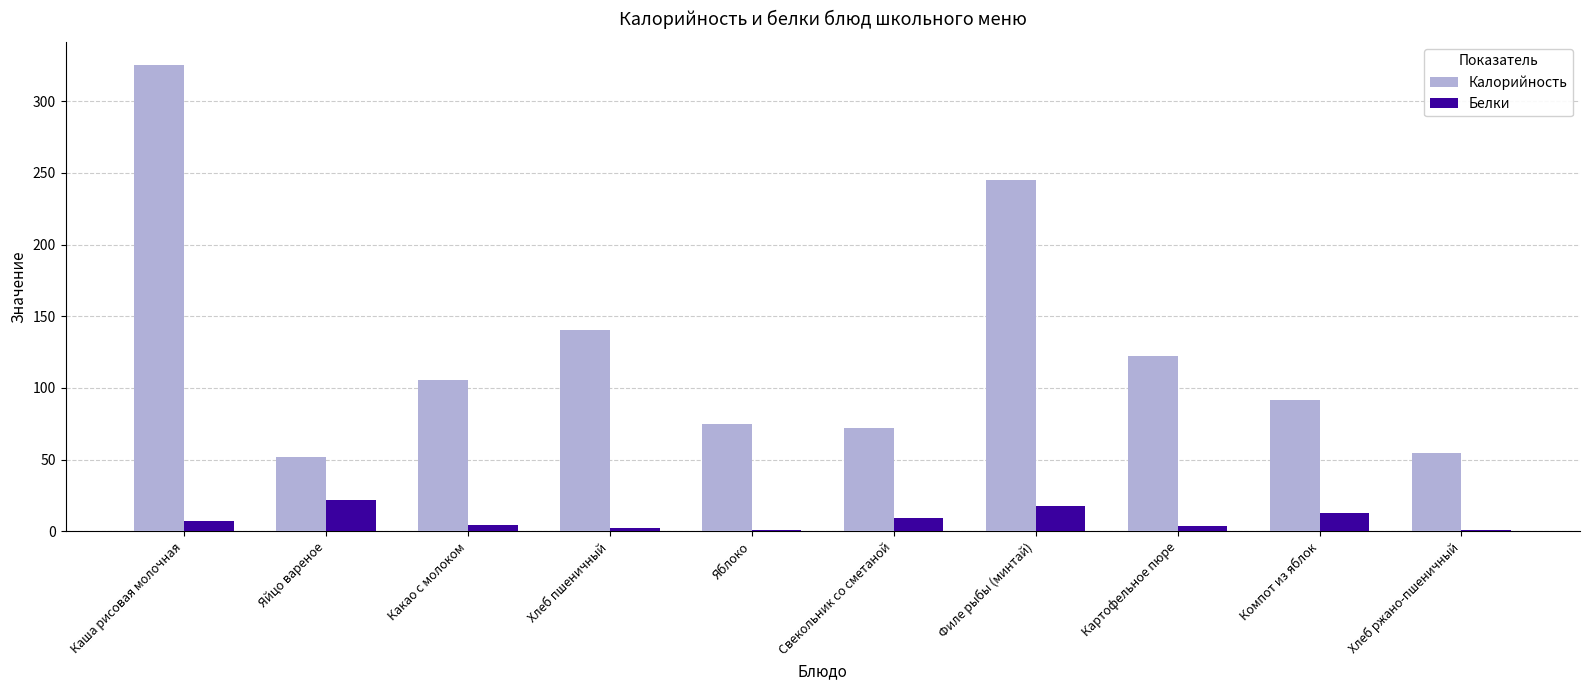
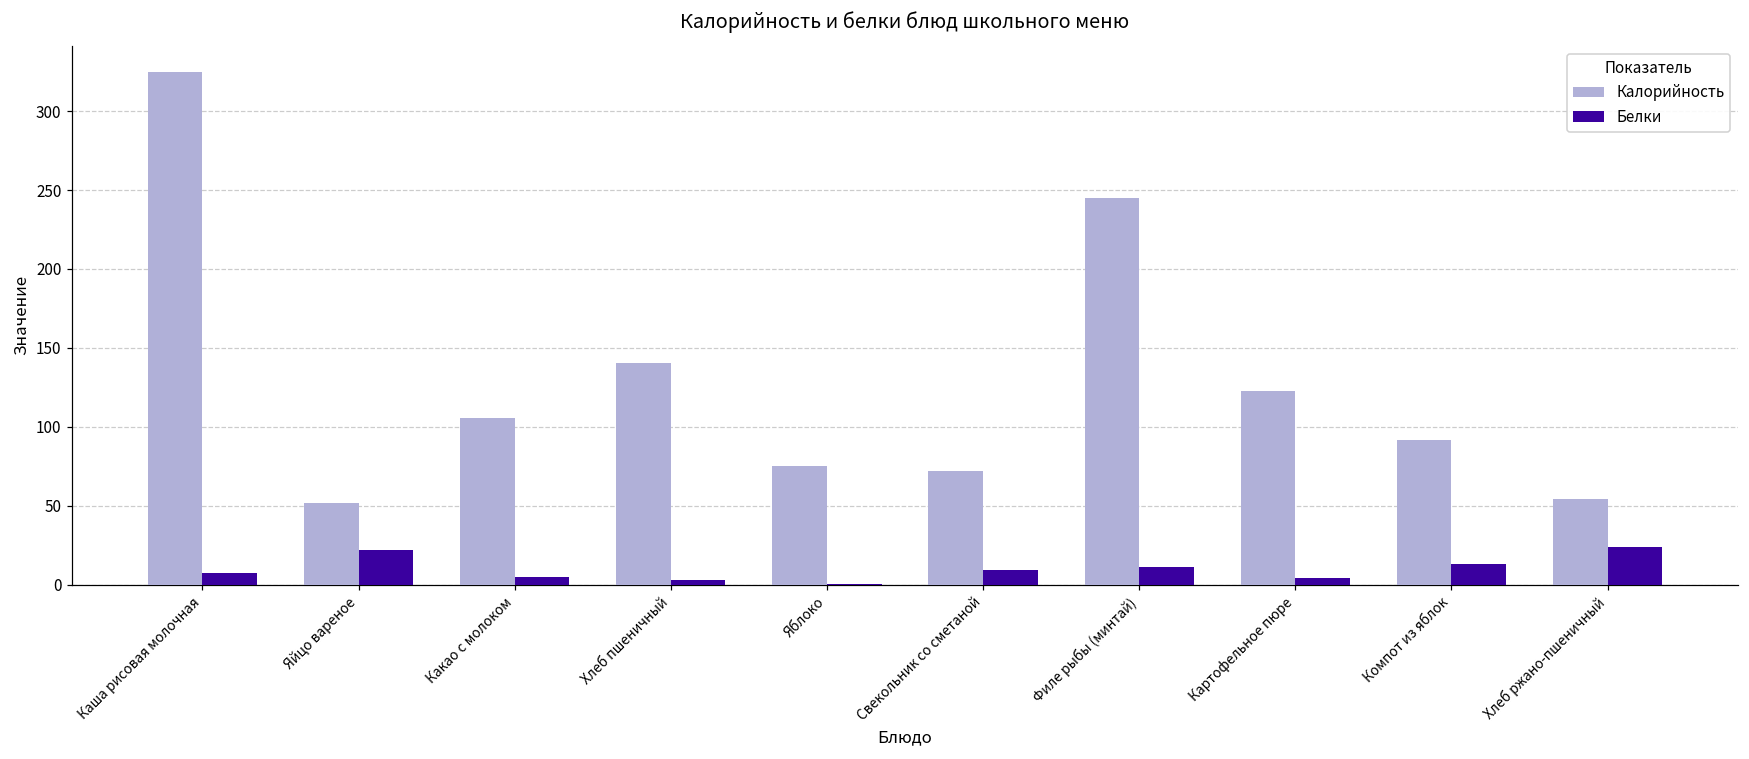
Белки, Филе рыбы (минтай): 18 -> 11
Белки, Хлеб ржано-пшеничный: 1 -> 24
